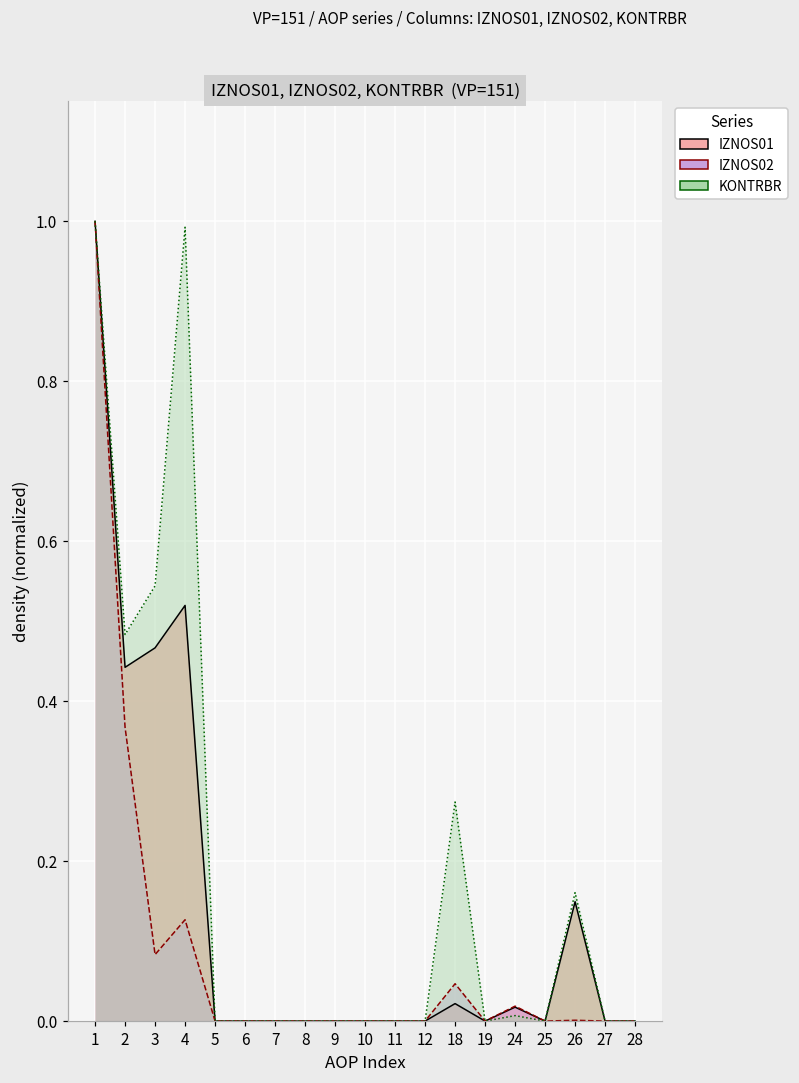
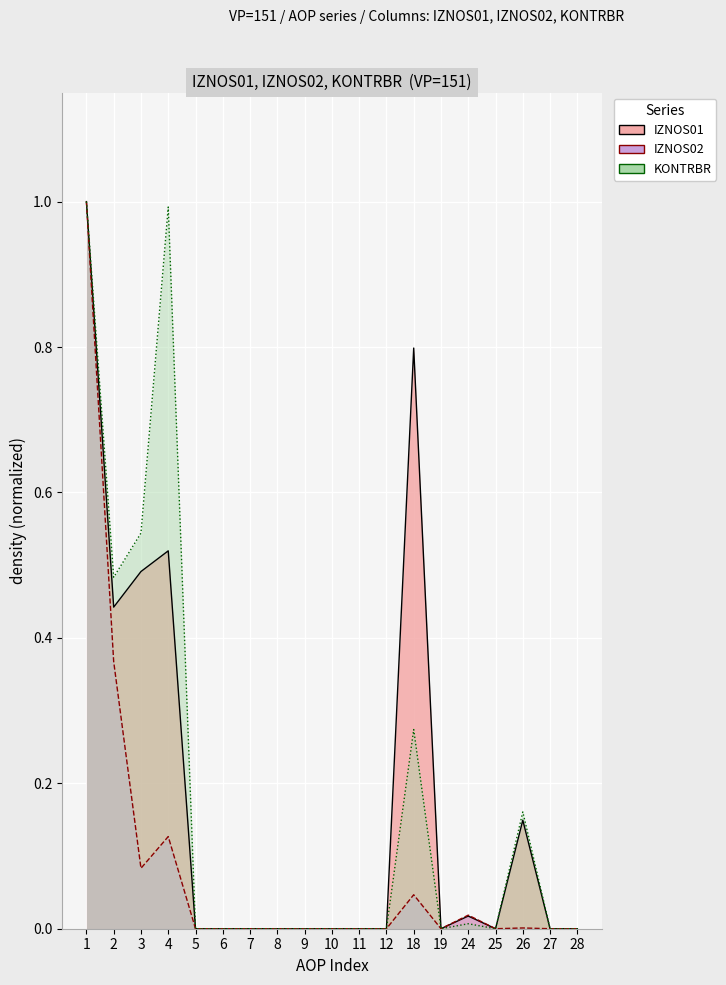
IZNOS01, 3: 0.47 -> 0.49
IZNOS01, 18: 0.02 -> 0.80
